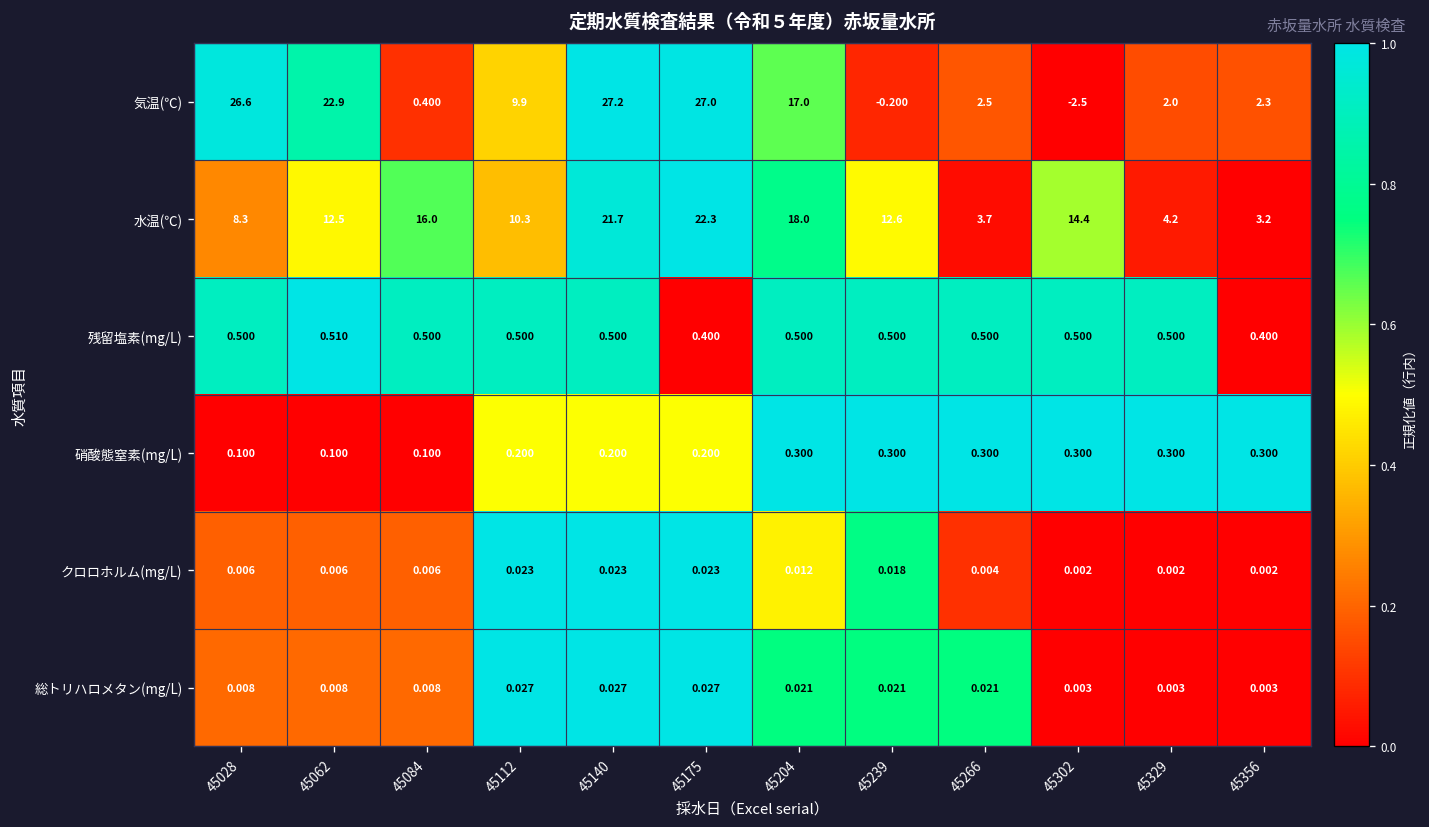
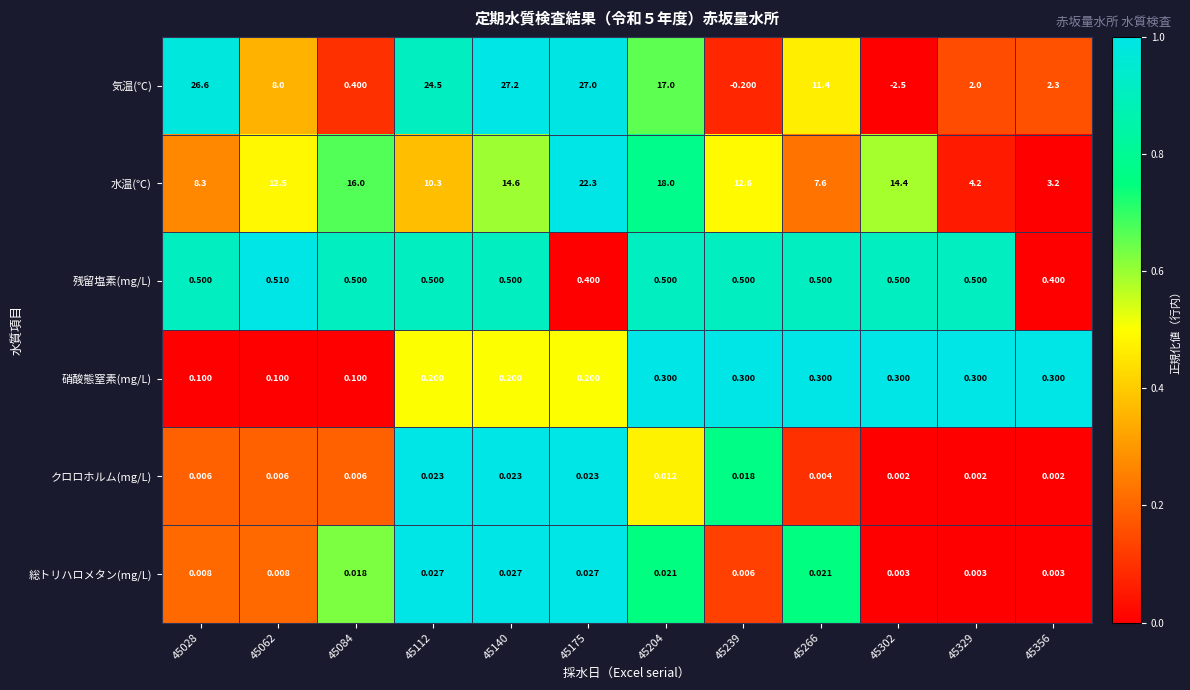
気温(℃), 45062: 22.9 -> 8.0
気温(℃), 45112: 9.9 -> 24.5
気温(℃), 45266: 2.5 -> 11.4
水温(℃), 45140: 21.7 -> 14.6
水温(℃), 45266: 3.7 -> 7.6
総トリハロメタン(mg/L), 45084: 0.008 -> 0.018
総トリハロメタン(mg/L), 45239: 0.021 -> 0.006
